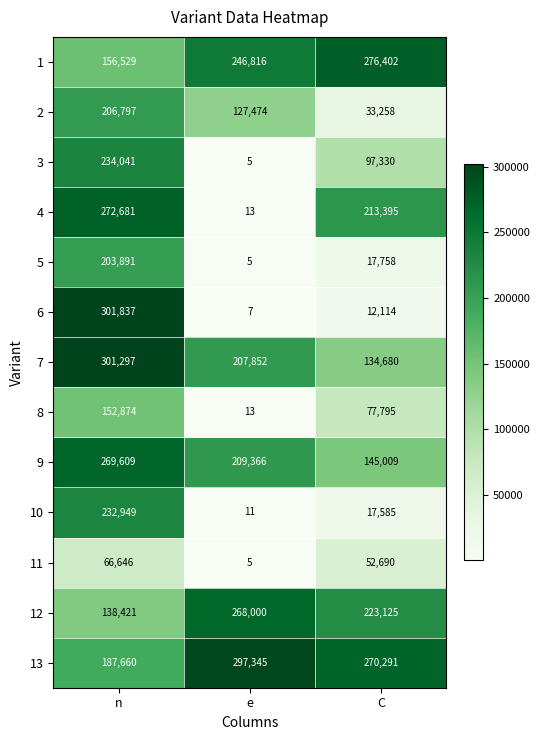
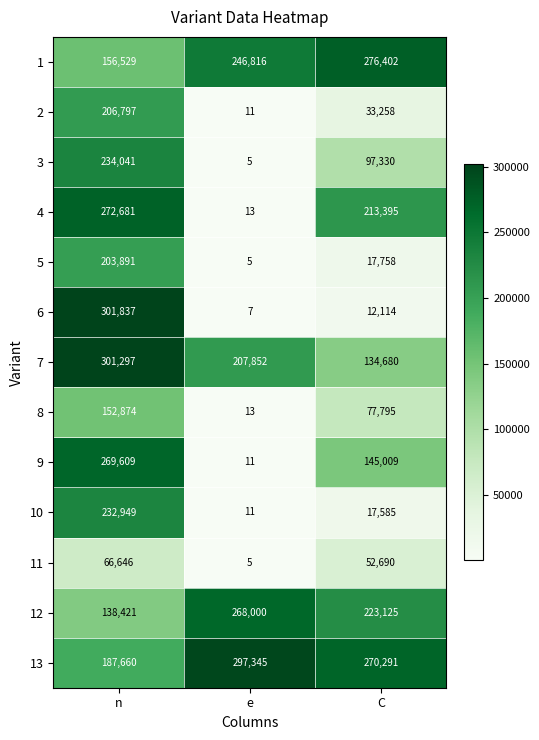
2, e: 127,474 -> 11
9, e: 209,366 -> 11
